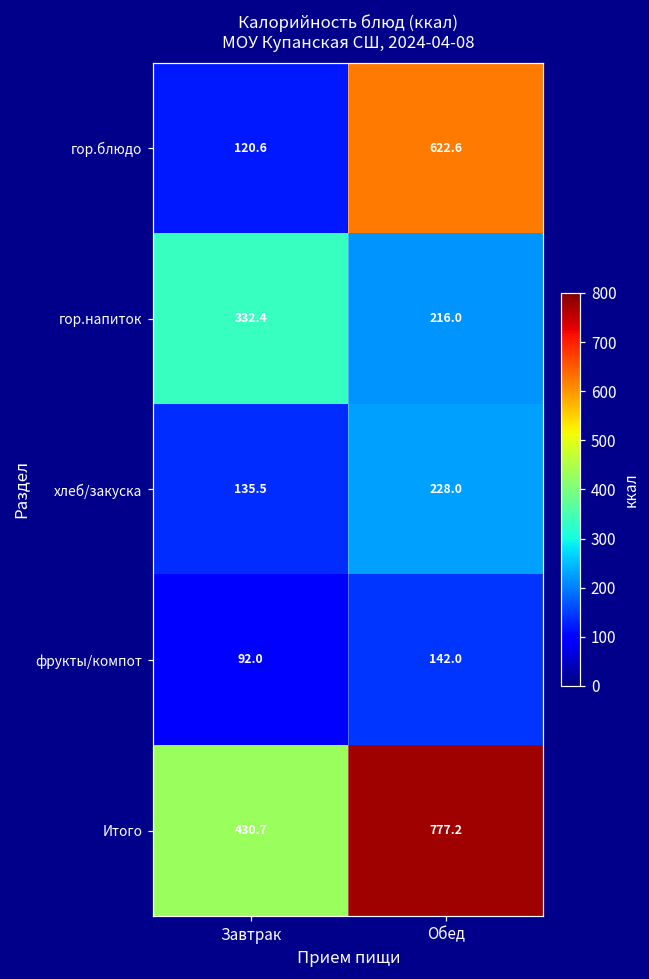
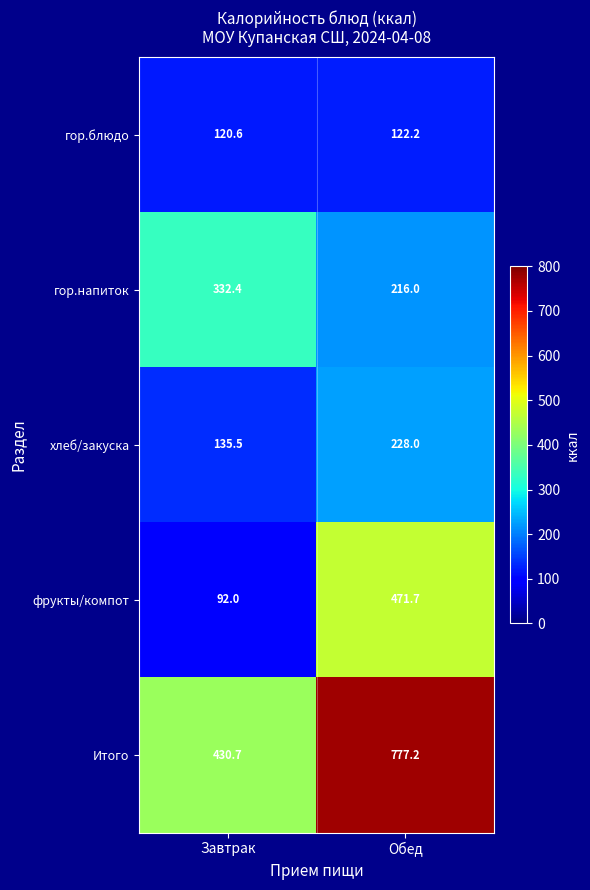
гор.блюдо, Обед: 622.6 -> 122.2
фрукты/компот, Обед: 142.0 -> 471.7
